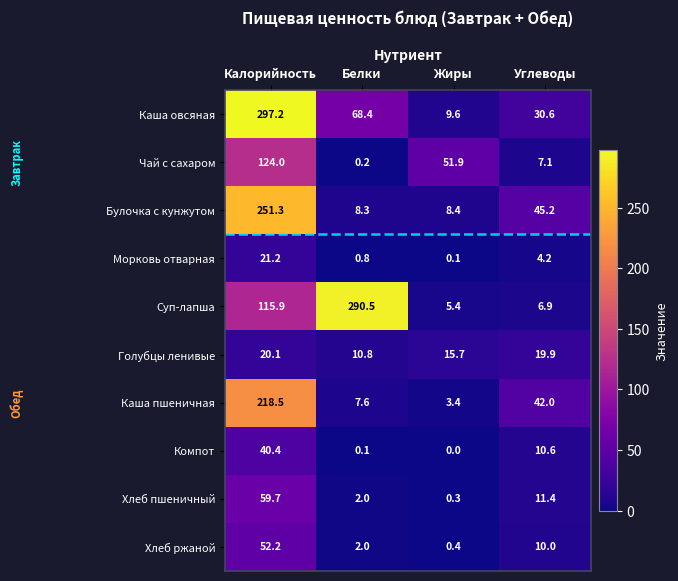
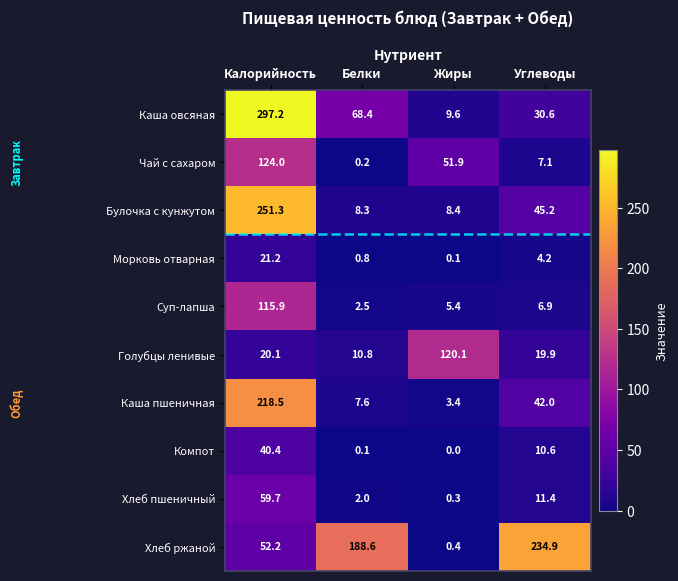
Суп-лапша, Белки: 290.5 -> 2.5
Голубцы ленивые, Жиры: 15.7 -> 120.1
Хлеб ржаной, Белки: 2.0 -> 188.6
Хлеб ржаной, Углеводы: 10.0 -> 234.9
